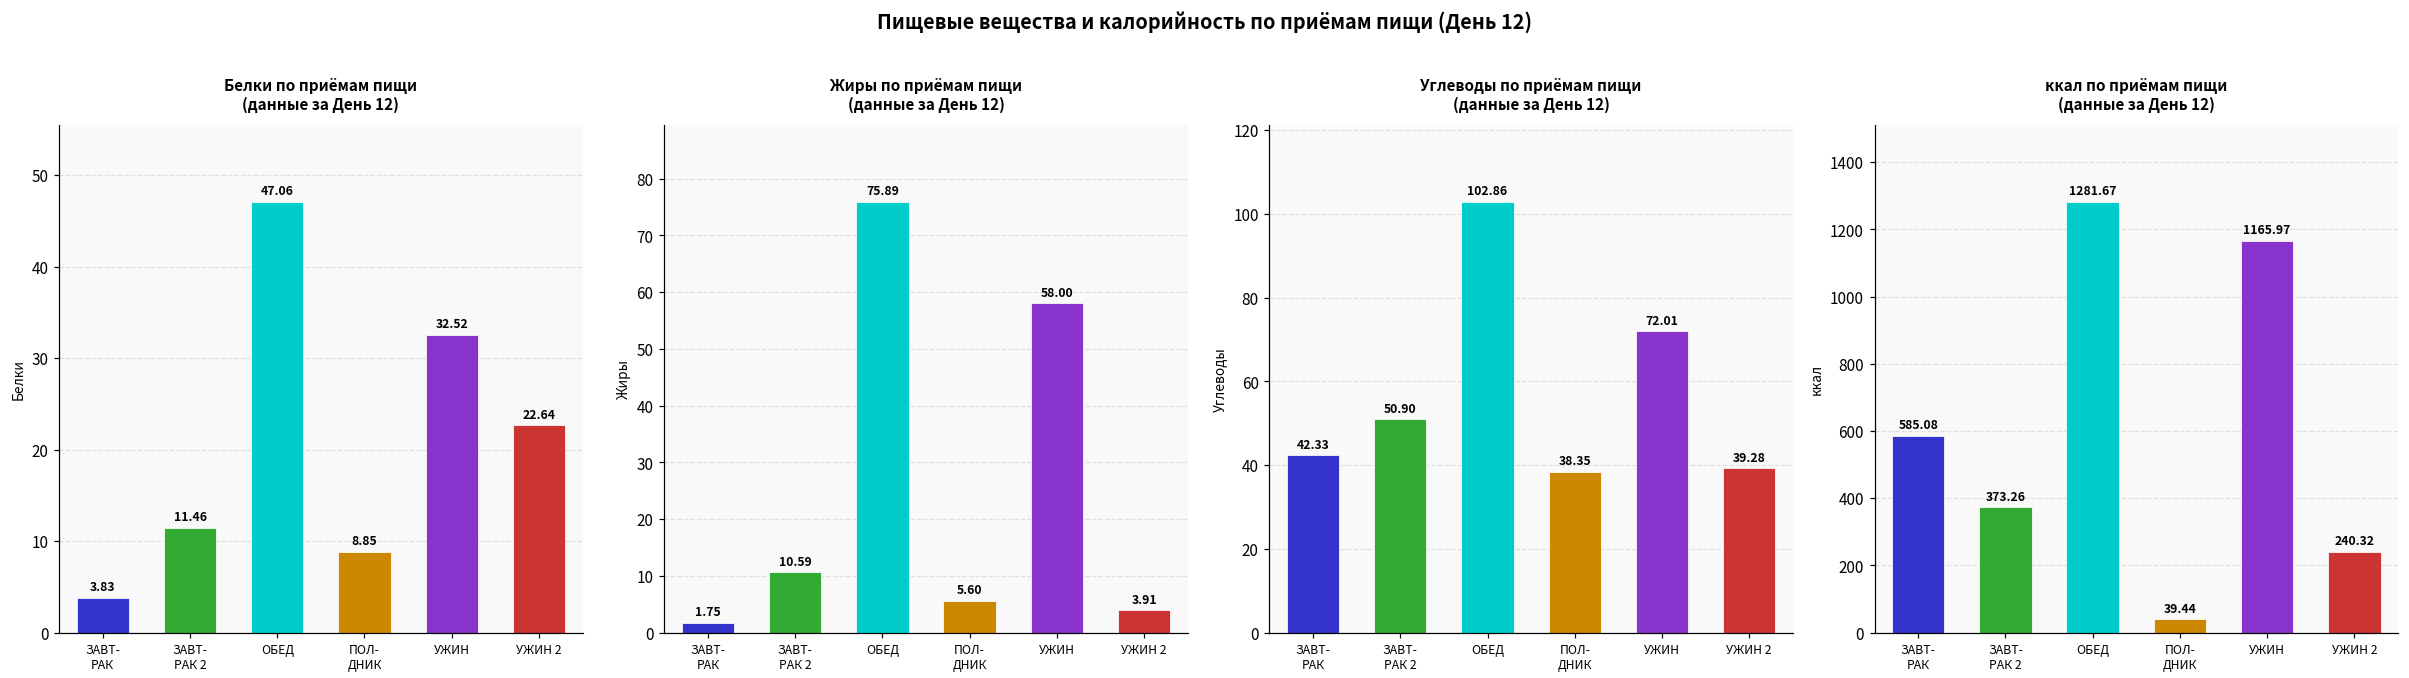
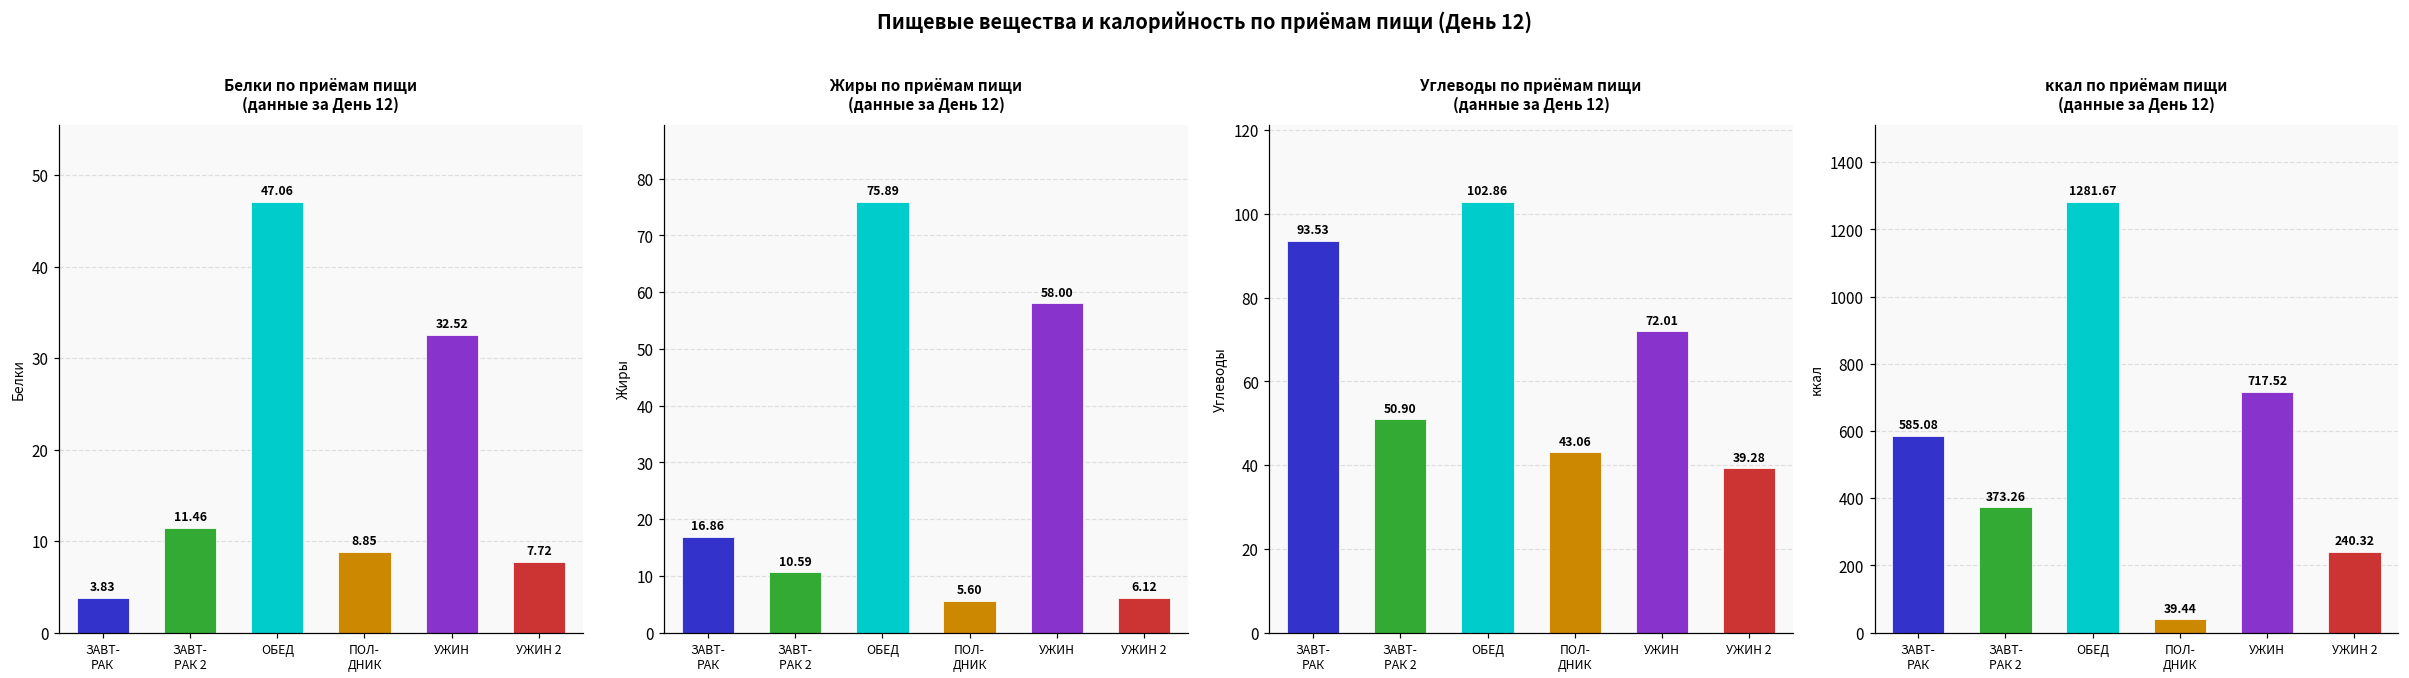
Белки по приёмам пищи (данные за День 12), УЖИН 2: 22.64 -> 7.72
Жиры по приёмам пищи (данные за День 12), ЗАВТ- РАК: 1.75 -> 16.86
Жиры по приёмам пищи (данные за День 12), УЖИН 2: 3.91 -> 6.12
Углеводы по приёмам пищи (данные за День 12), ЗАВТ- РАК: 42.33 -> 93.53
Углеводы по приёмам пищи (данные за День 12), ПОЛ- ДНИК: 38.35 -> 43.06
ккал по приёмам пищи (данные за День 12), УЖИН: 1165.97 -> 717.52
